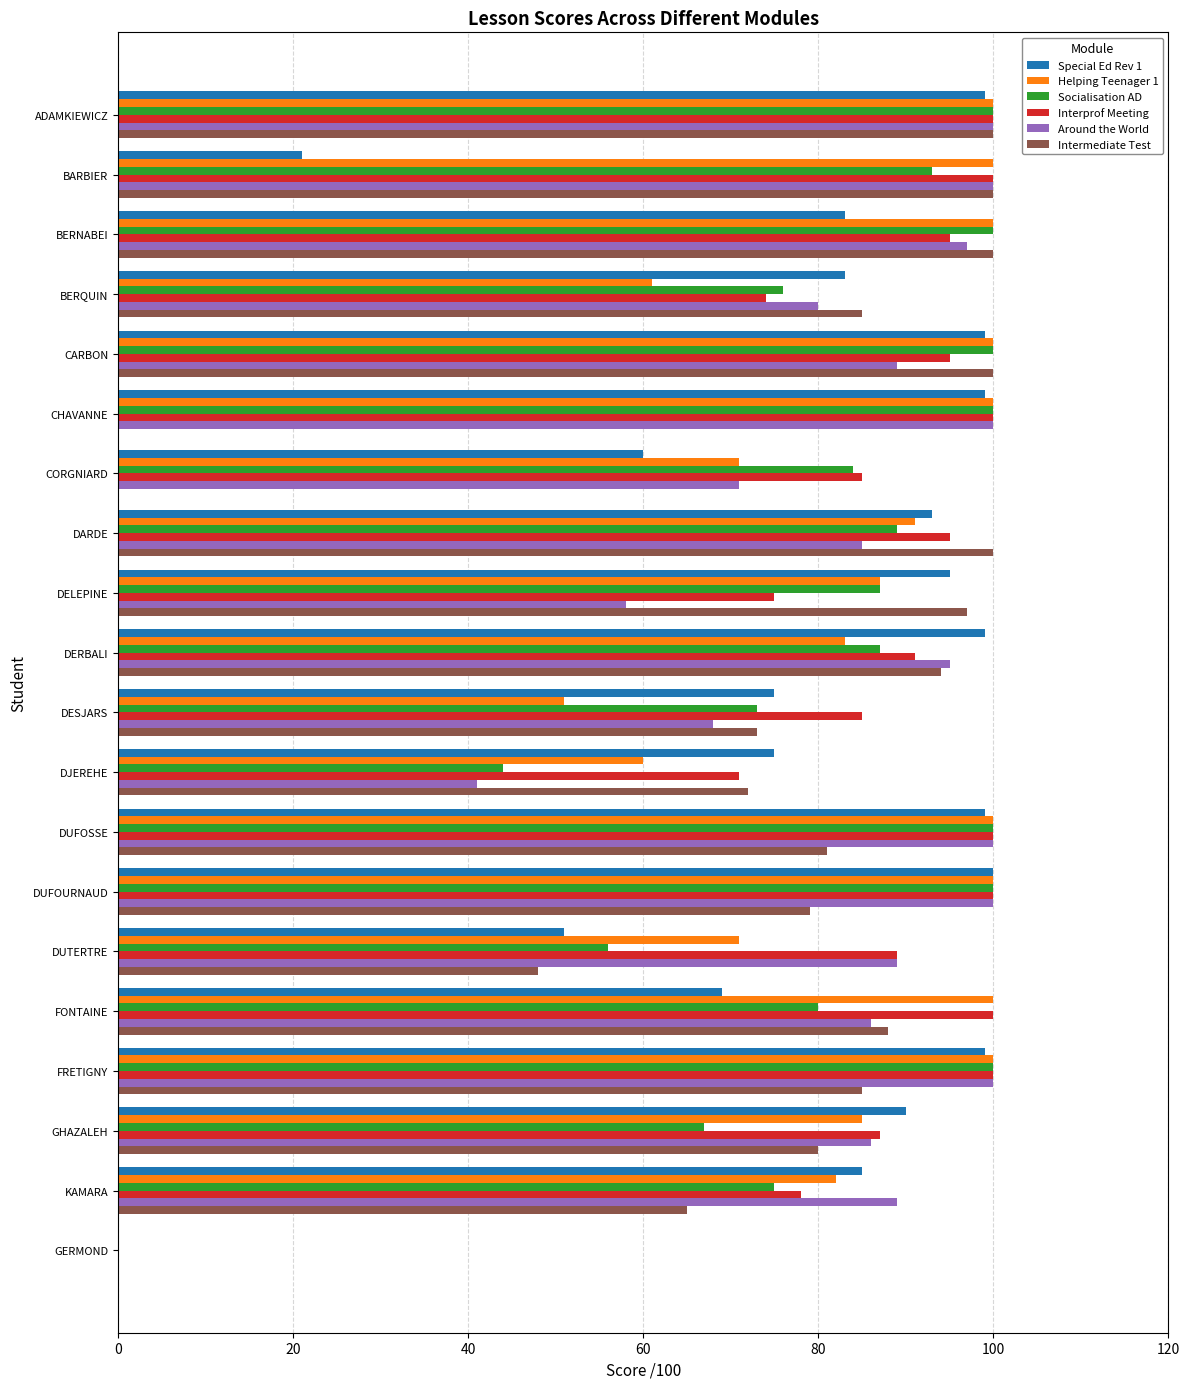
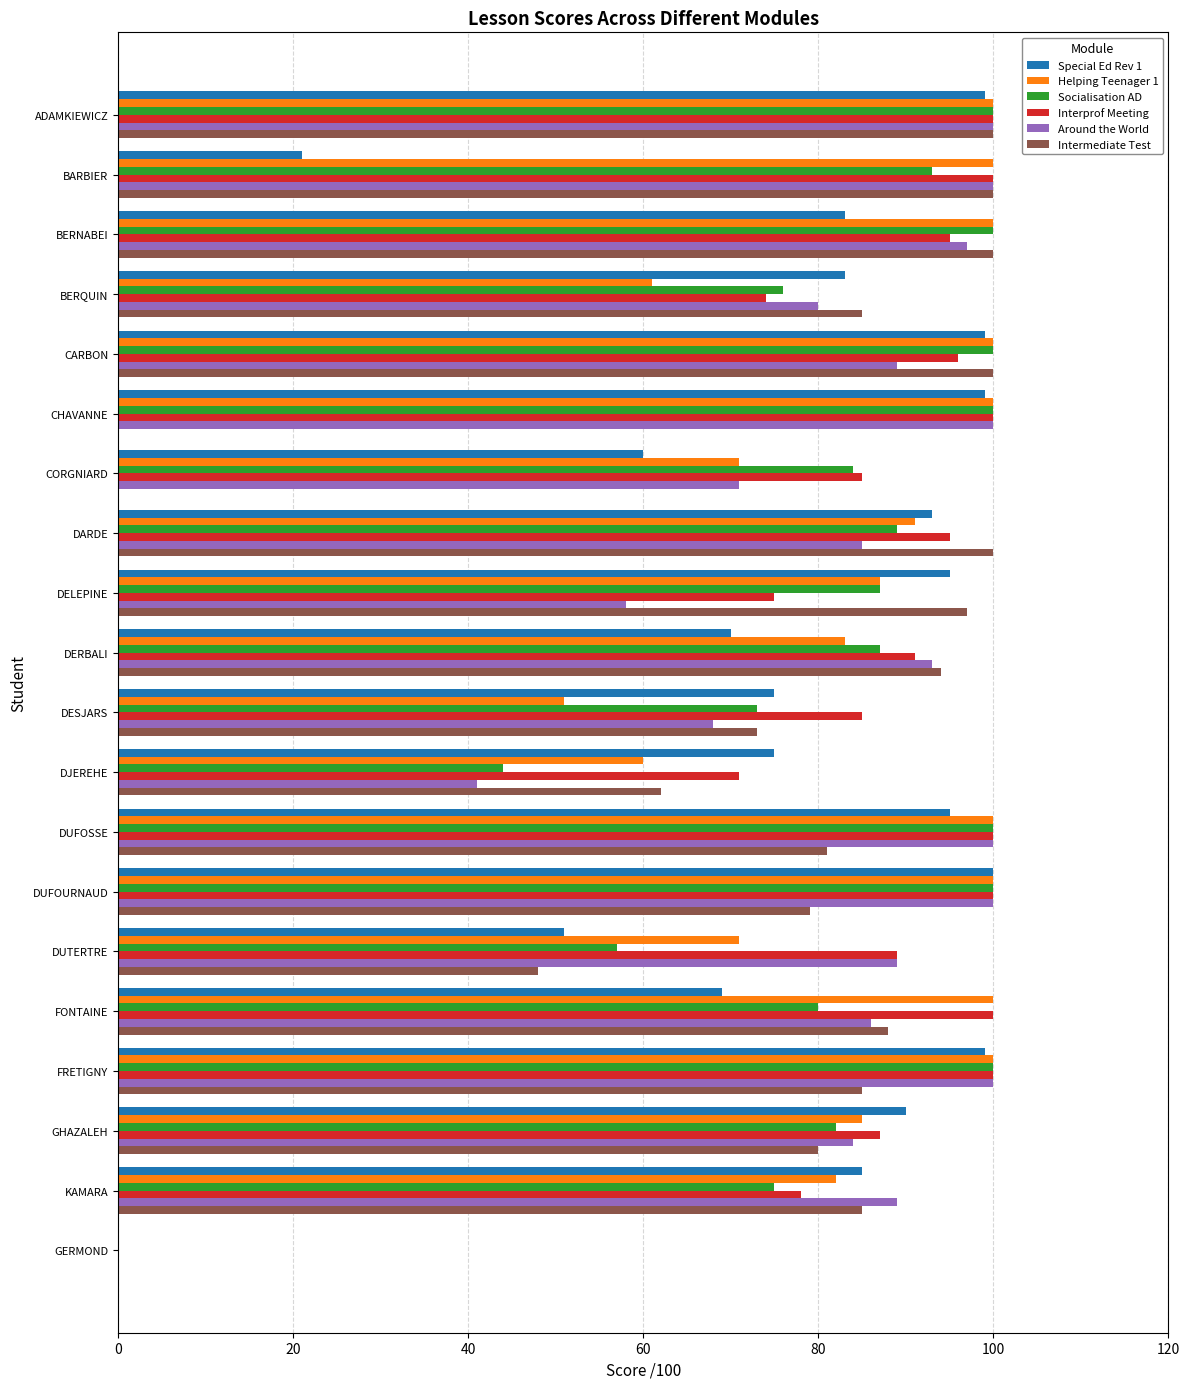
Interprof Meeting, CARBON: 95 -> 96
Special Ed Rev 1, DERBALI: 99 -> 70
Around the World, DERBALI: 95 -> 93
Intermediate Test, DJEREHE: 72 -> 62
Special Ed Rev 1, DUFOSSE: 99 -> 95
Socialisation AD, DUTERTRE: 56 -> 57
Socialisation AD, GHAZALEH: 67 -> 82
Around the World, GHAZALEH: 86 -> 84
Intermediate Test, KAMARA: 65 -> 85
